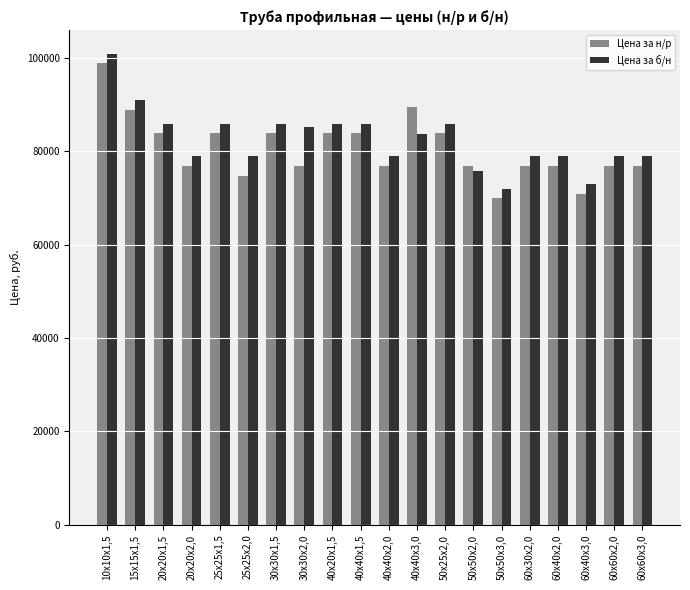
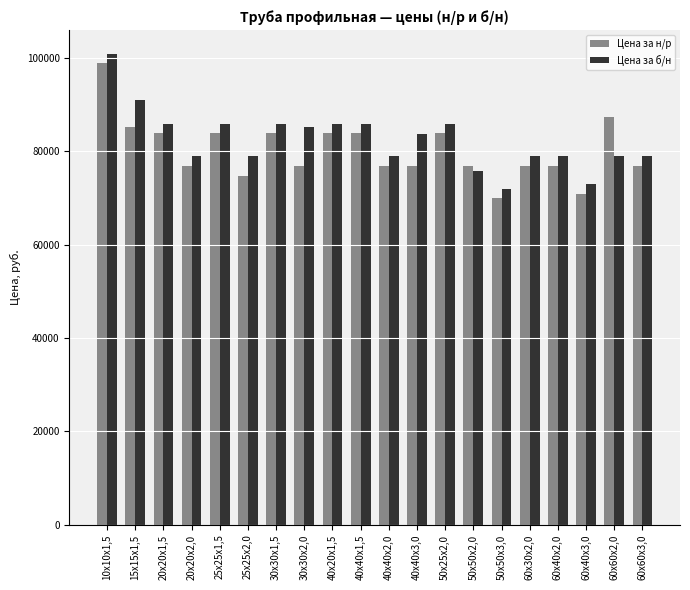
Цена за н/р, 15х15х1,5: 89000 -> 85000
Цена за н/р, 40х40х3,0: 89000 -> 77000
Цена за н/р, 60х60х2,0: 77000 -> 87000
